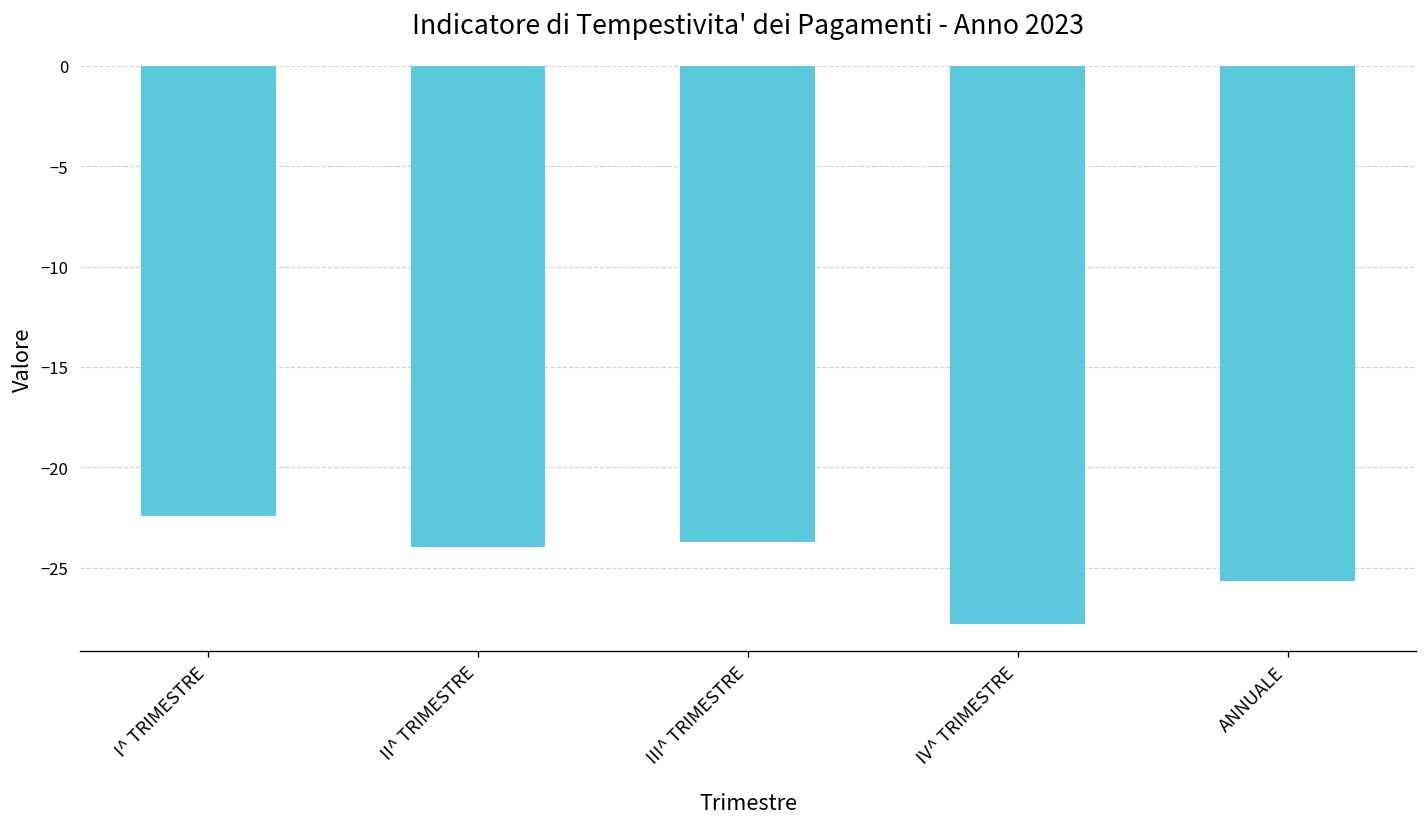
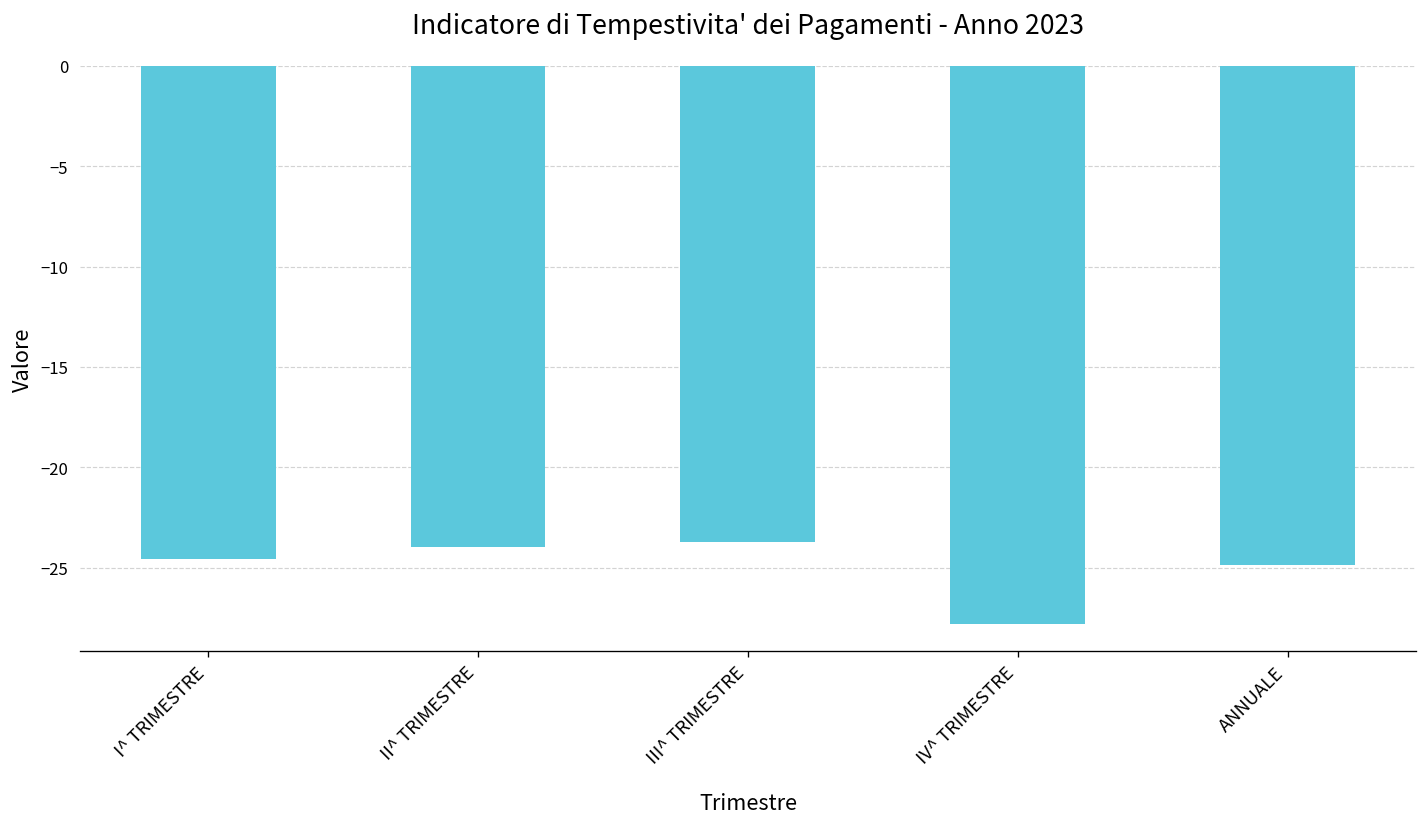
I^ TRIMESTRE: -22.5 -> -24.6
ANNUALE: -25.7 -> -24.9
